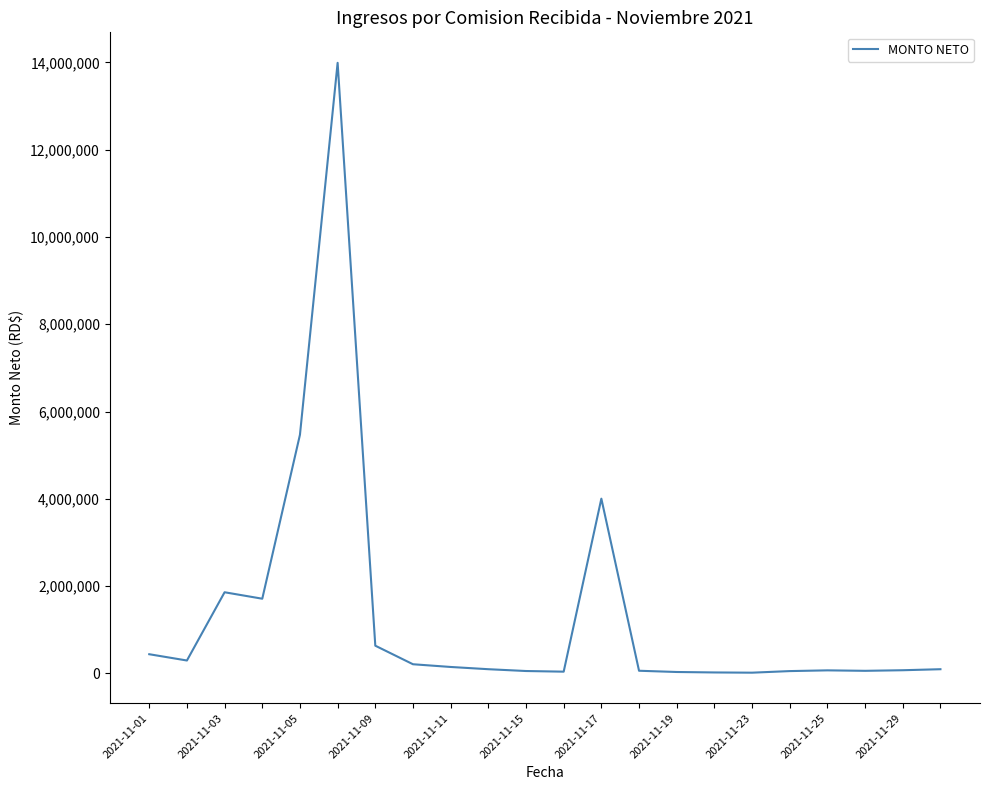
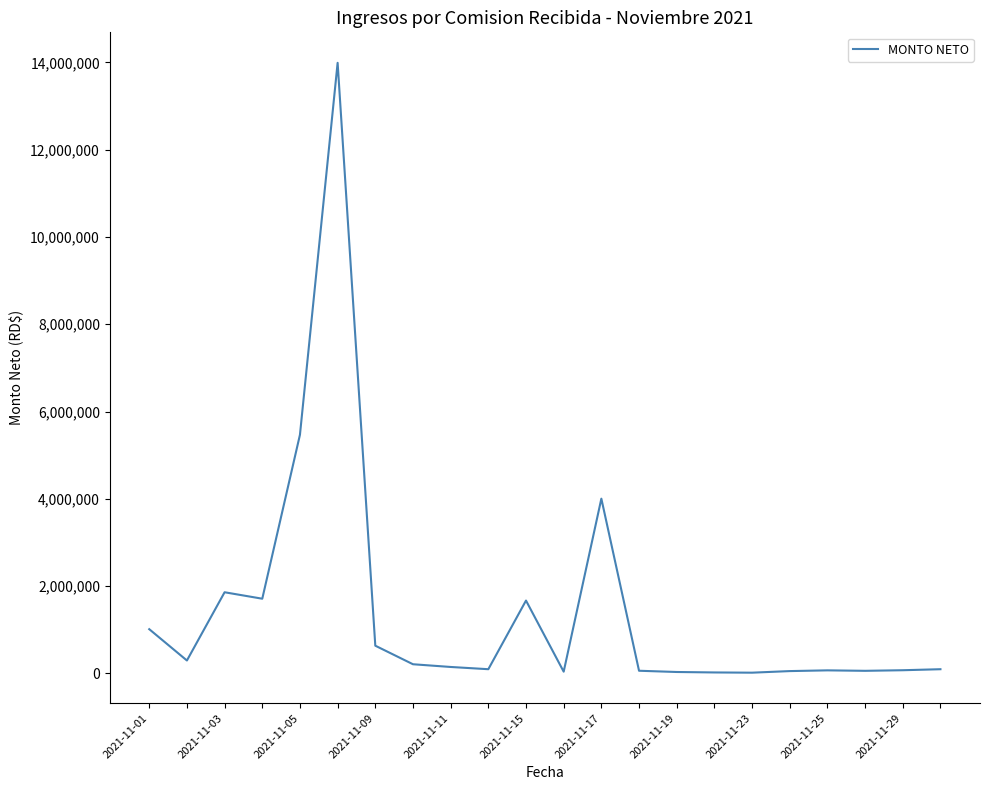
2021-11-01: 400,000 -> 1,000,000
2021-11-15: 100,000 -> 1,700,000
